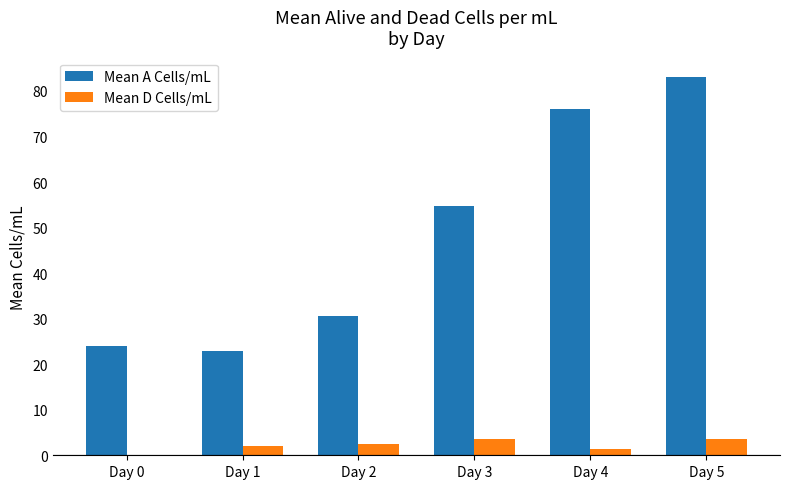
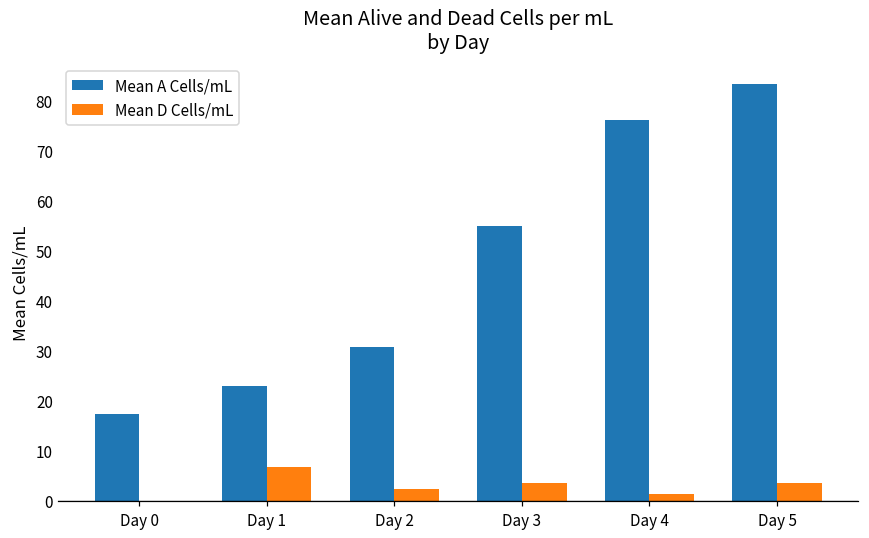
Mean A Cells/mL, Day 0: 24 -> 17
Mean D Cells/mL, Day 1: 2 -> 7
